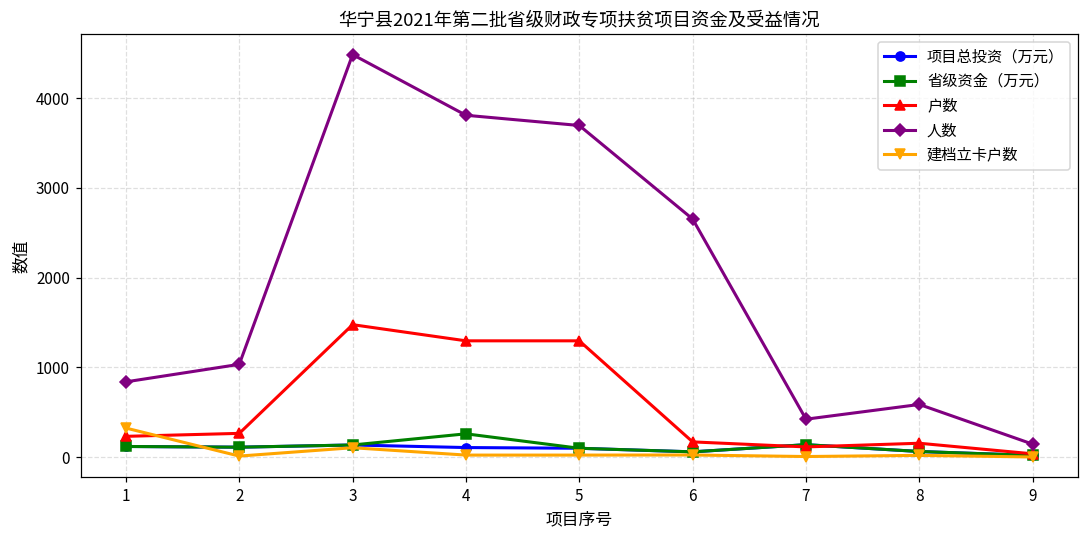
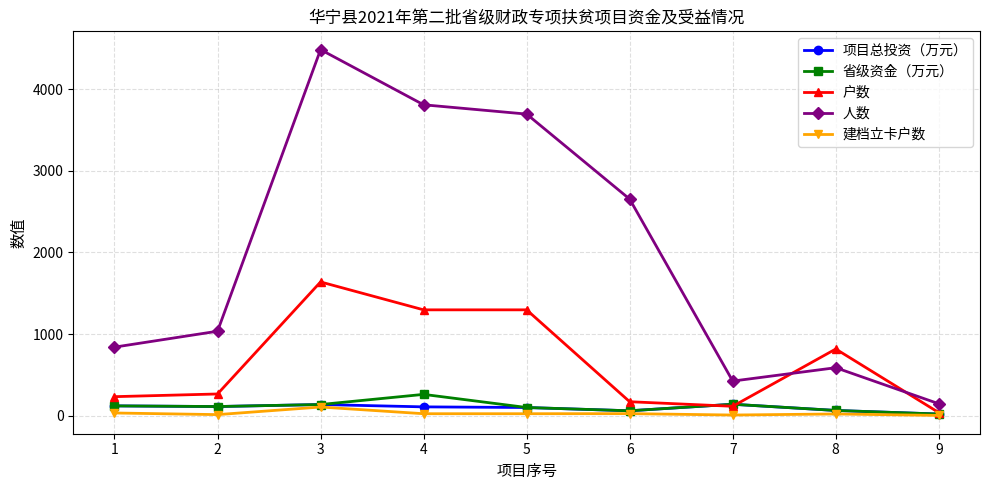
建档立卡户数, 1: 300 -> 0
户数, 3: 1500 -> 1600
户数, 8: 200 -> 800
